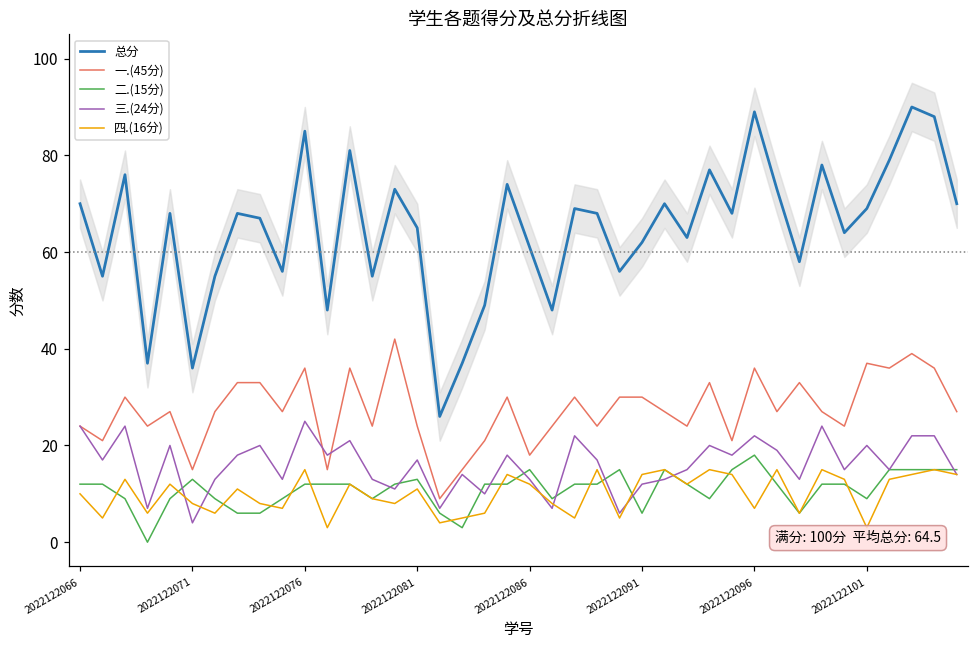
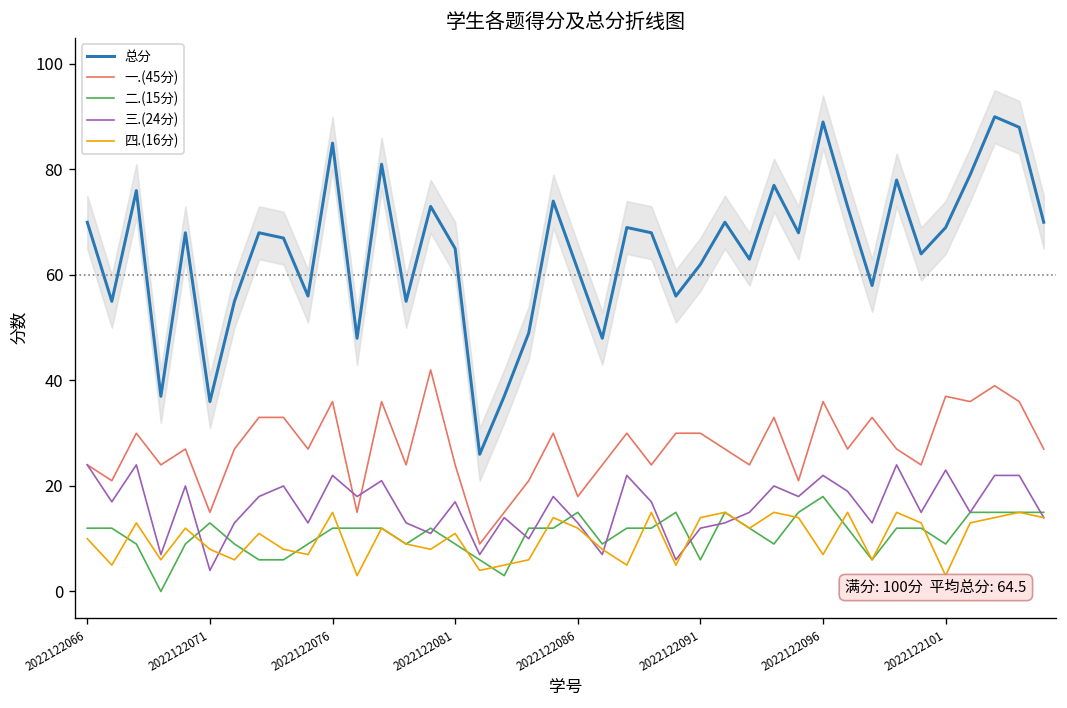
三.(24分), 2022122076: 25 -> 22
二.(15分), 2022122081: 13 -> 9
三.(24分), 2022122101: 20 -> 23
